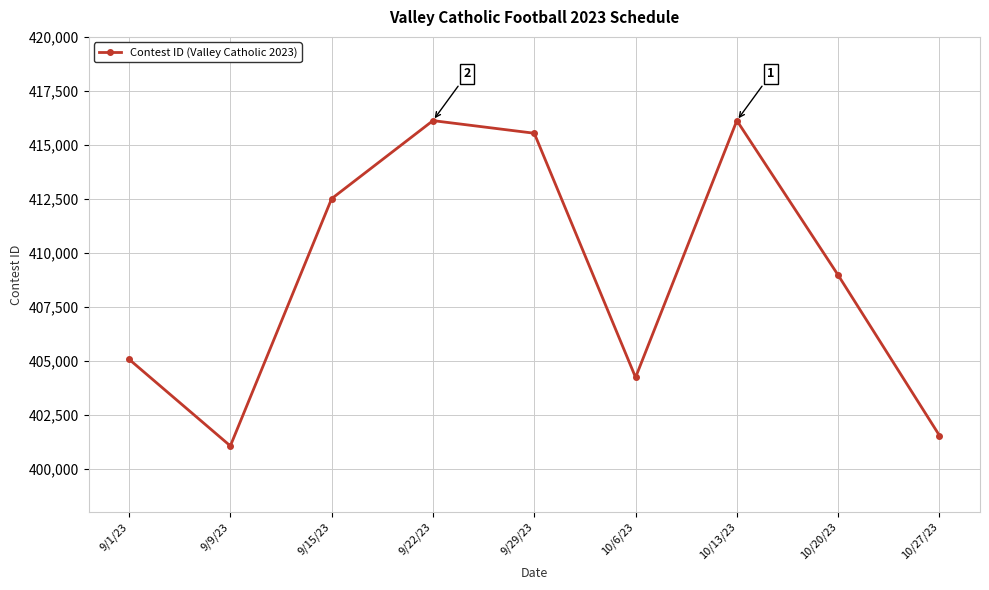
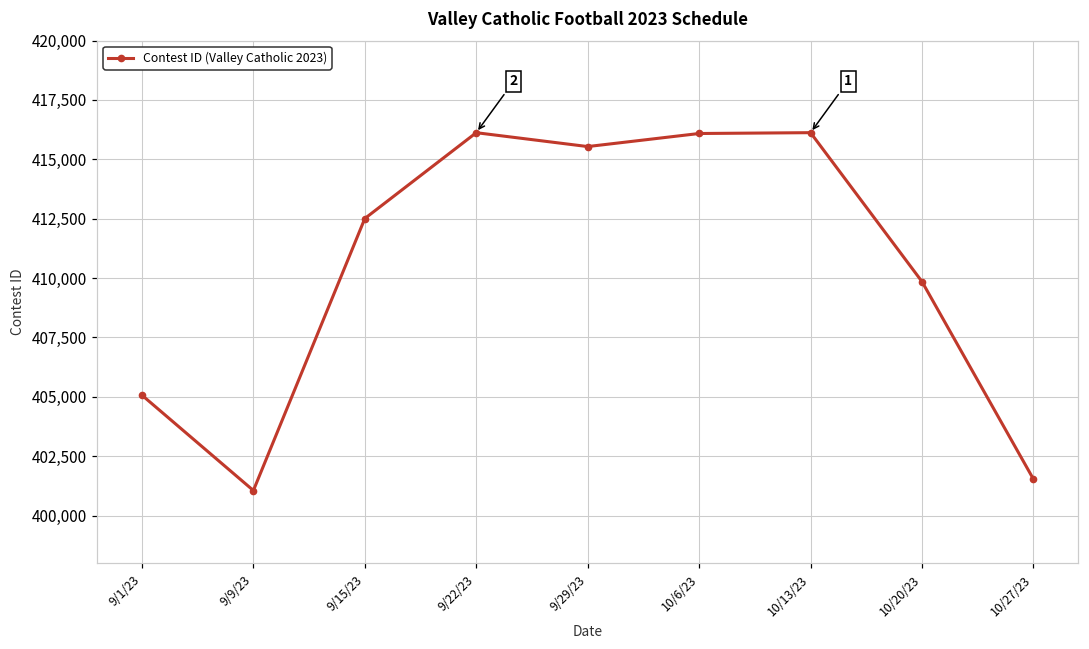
10/6/23: 404,200 -> 416,100
10/20/23: 409,000 -> 409,900
